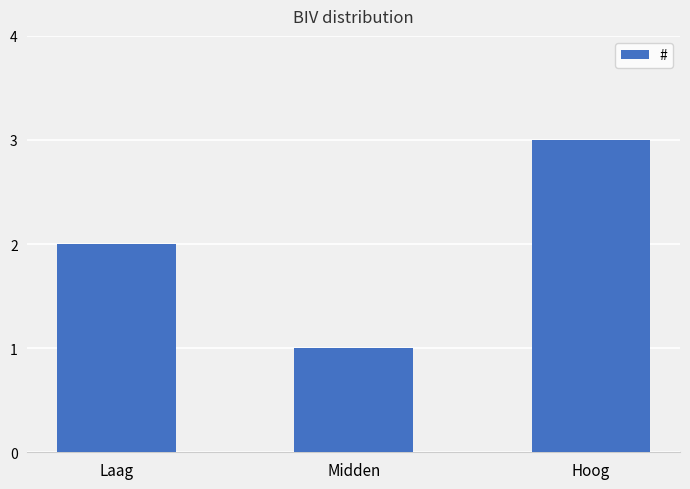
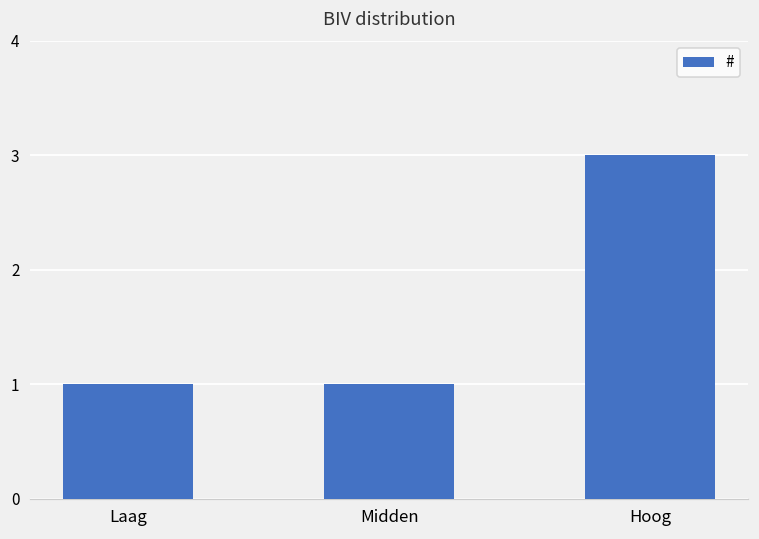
Laag: 2 -> 1
